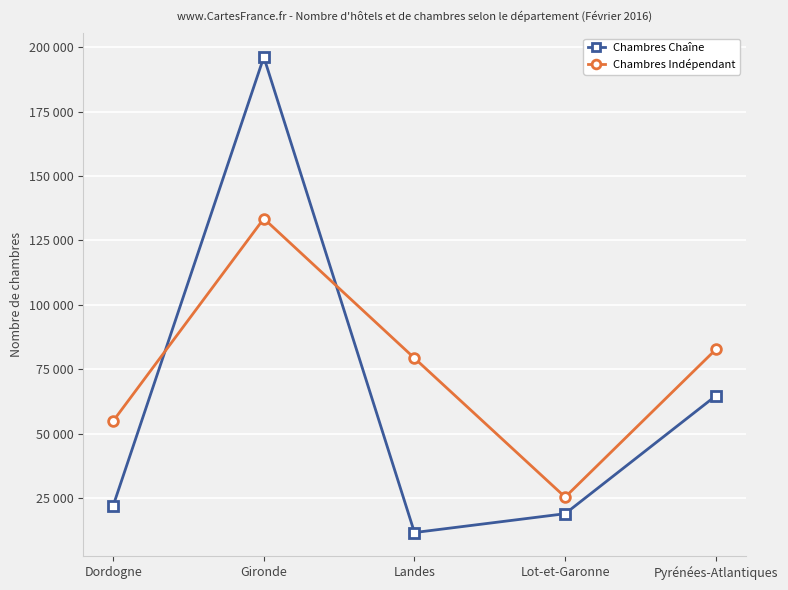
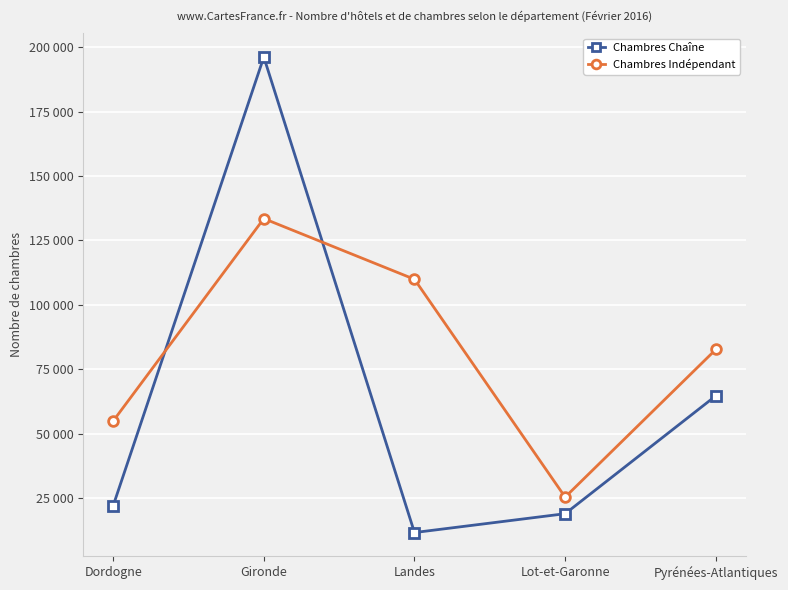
Chambres Indépendant, Landes: 79000 -> 110000
